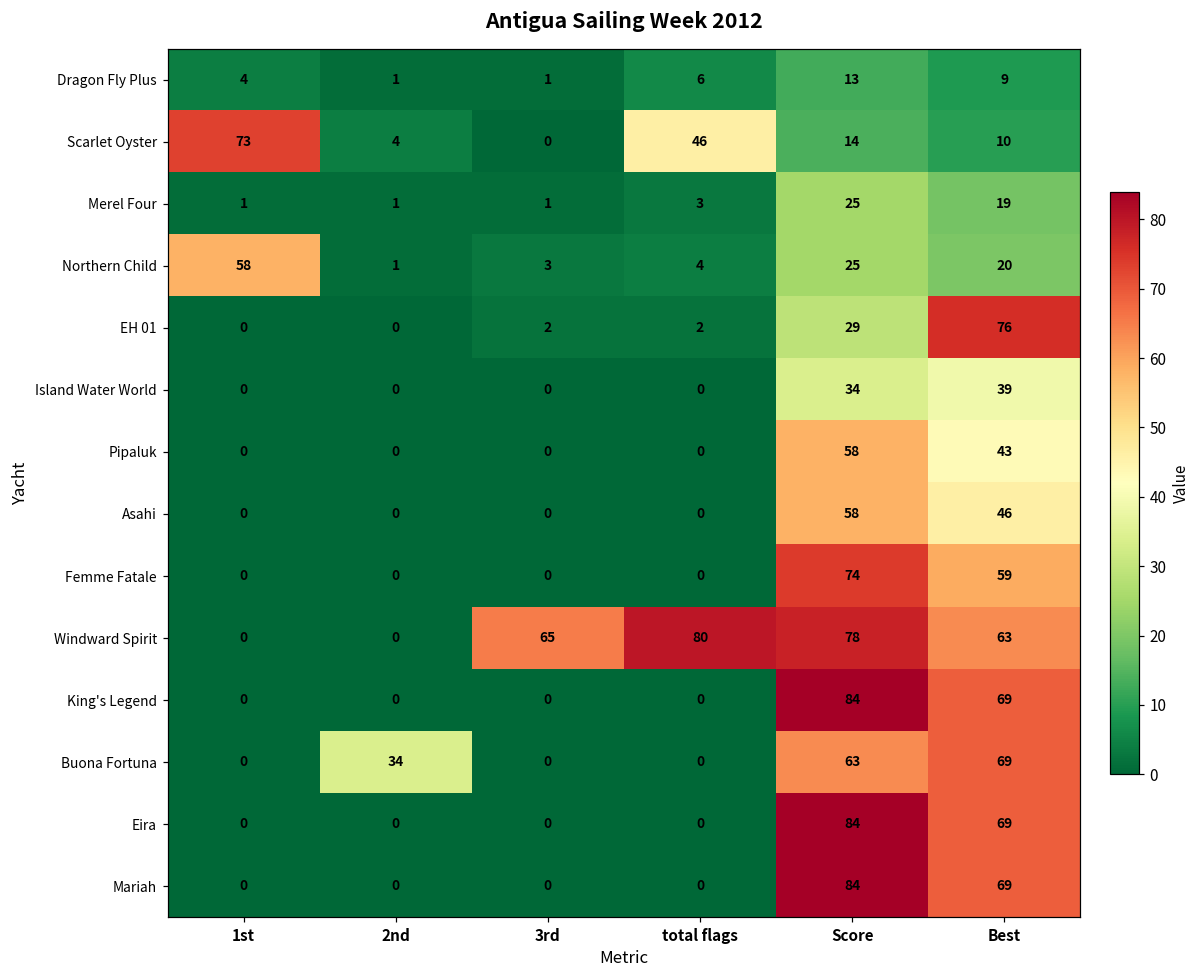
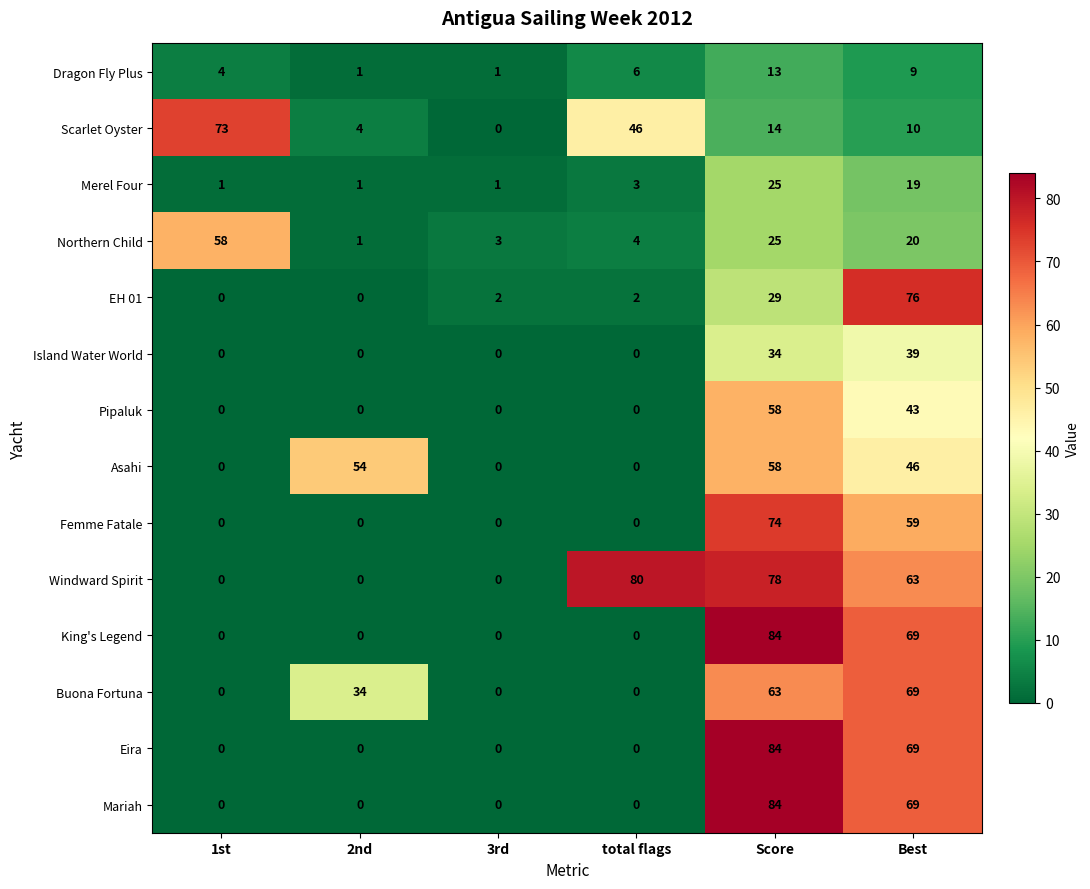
Asahi, 2nd: 0 -> 54
Windward Spirit, 3rd: 65 -> 0
